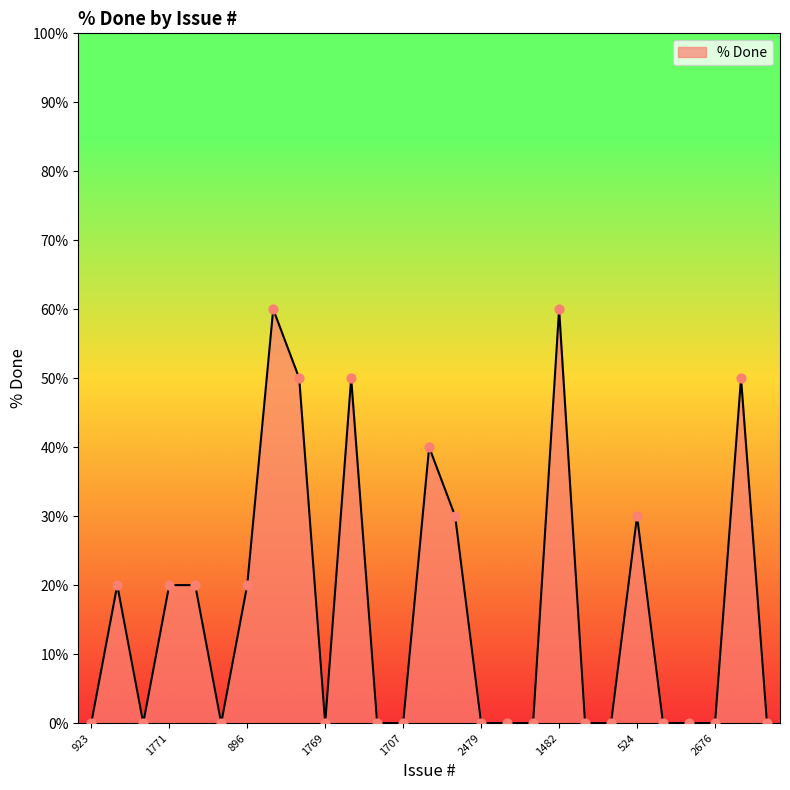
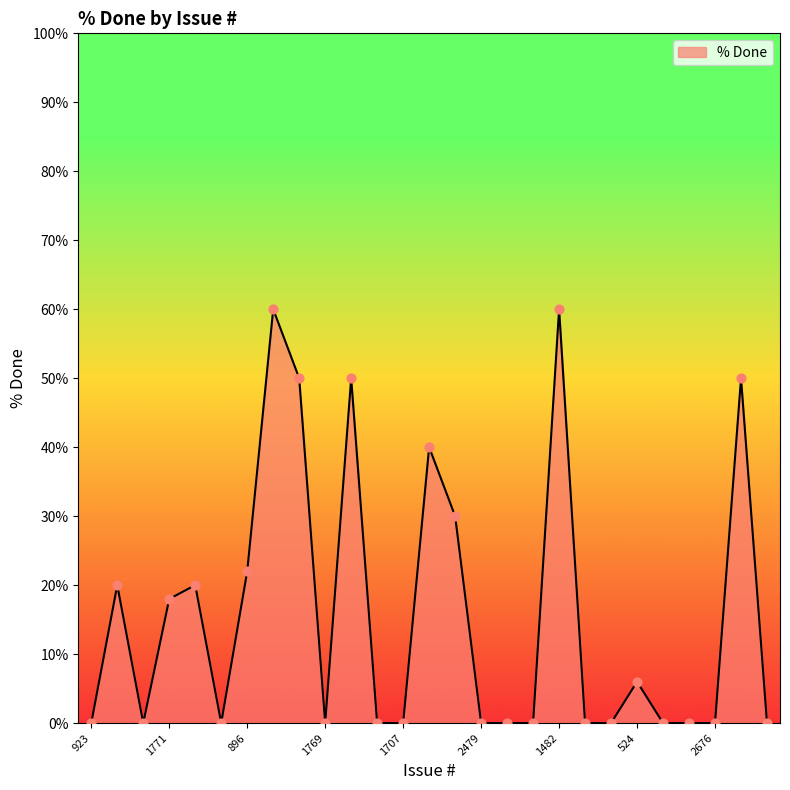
1771: 20% -> 18%
896: 20% -> 22%
524: 30% -> 6%
